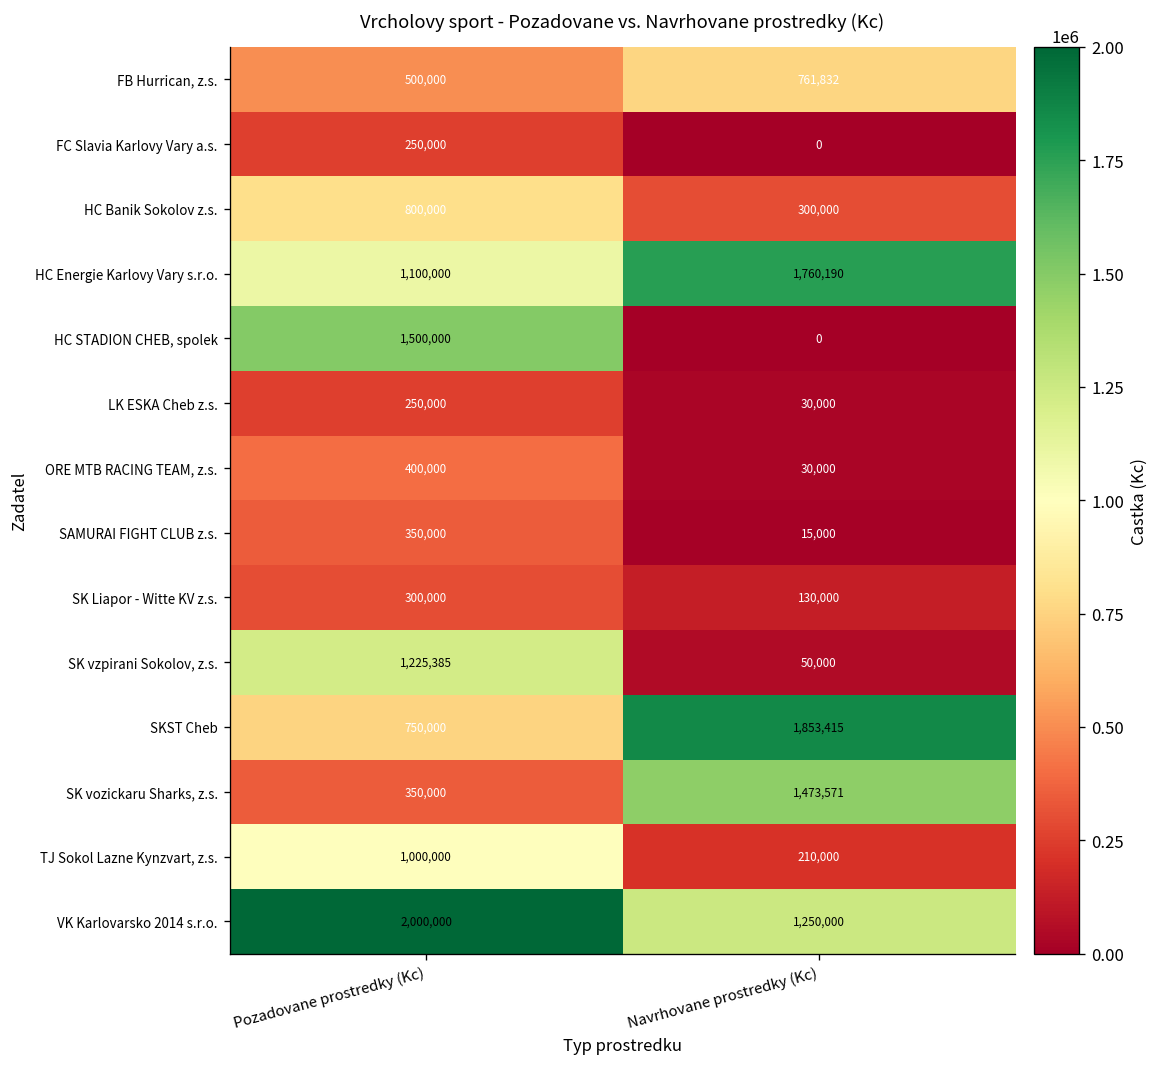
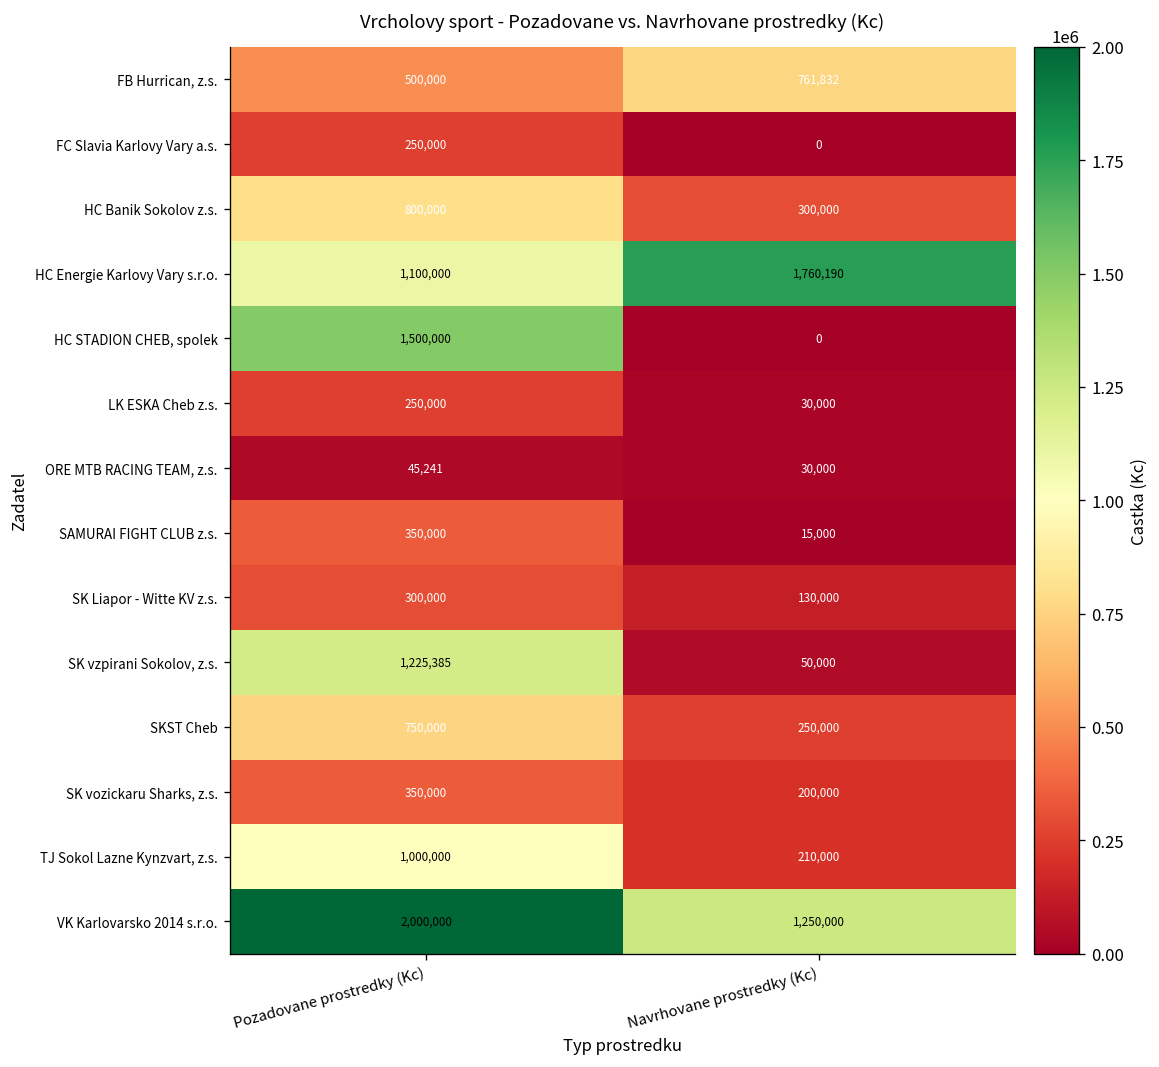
ORE MTB RACING TEAM, z.s., Pozadovane prostredky (Kc): 400,000 -> 45,241
SKST Cheb, Navrhovane prostredky (Kc): 1,853,415 -> 250,000
SK vozickaru Sharks, z.s., Navrhovane prostredky (Kc): 1,473,571 -> 200,000
